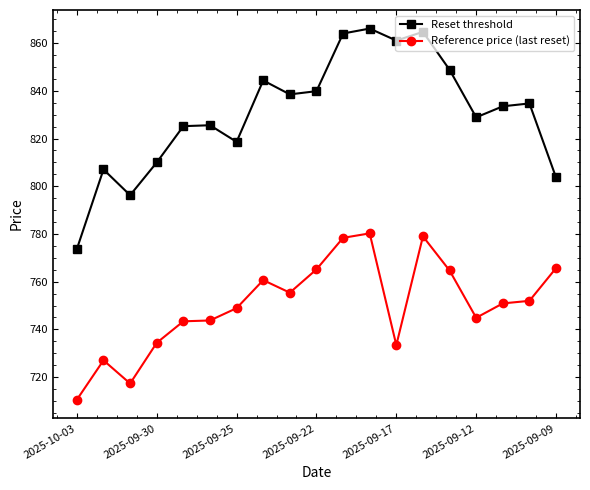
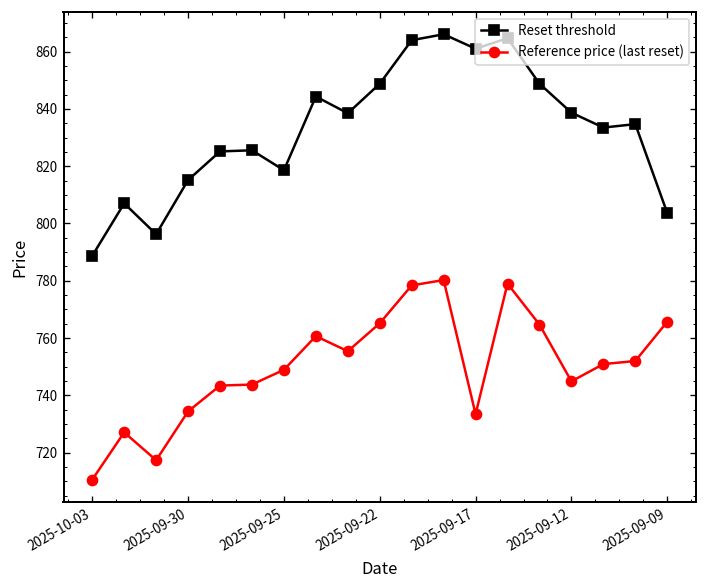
Reset threshold, 2025-10-03: 774 -> 789
Reset threshold, 2025-09-30: 810 -> 815
Reset threshold, 2025-09-22: 840 -> 849
Reset threshold, 2025-09-12: 829 -> 839
